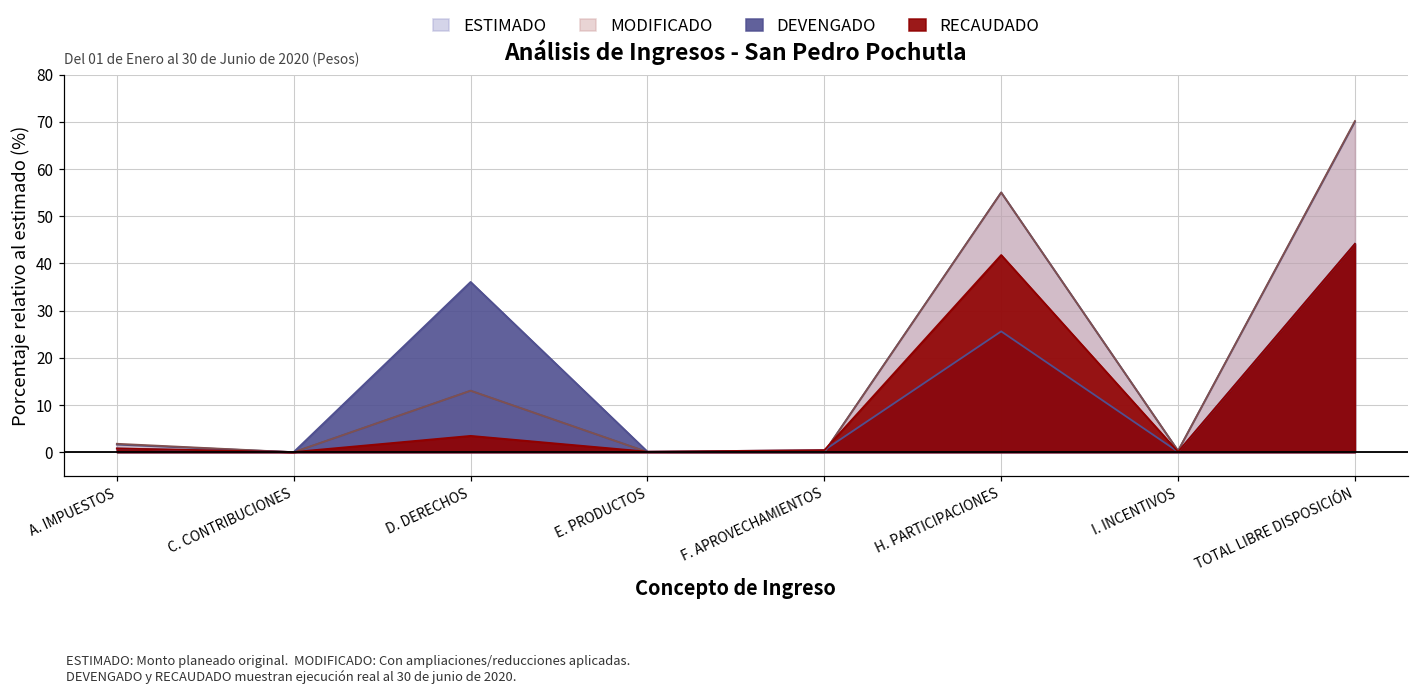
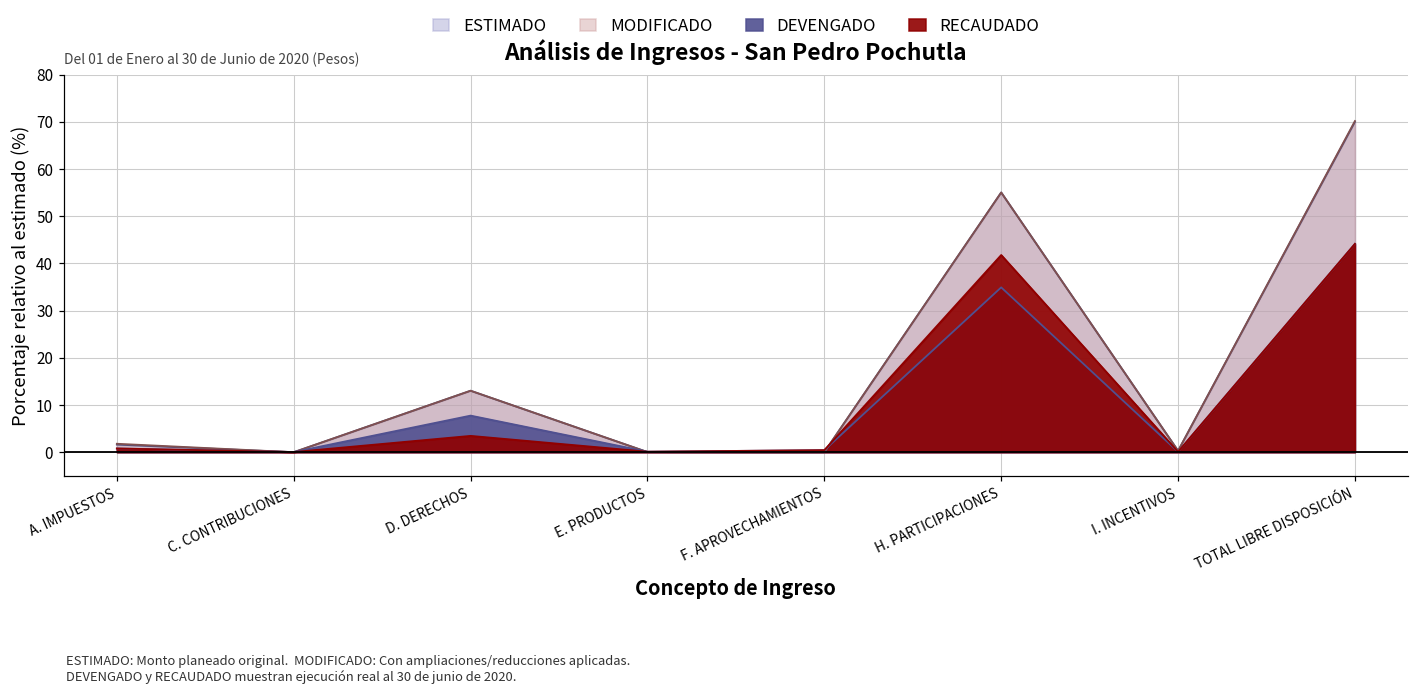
DEVENGADO, D. DERECHOS: 36 -> 8
DEVENGADO, H. PARTICIPACIONES: 26 -> 35
